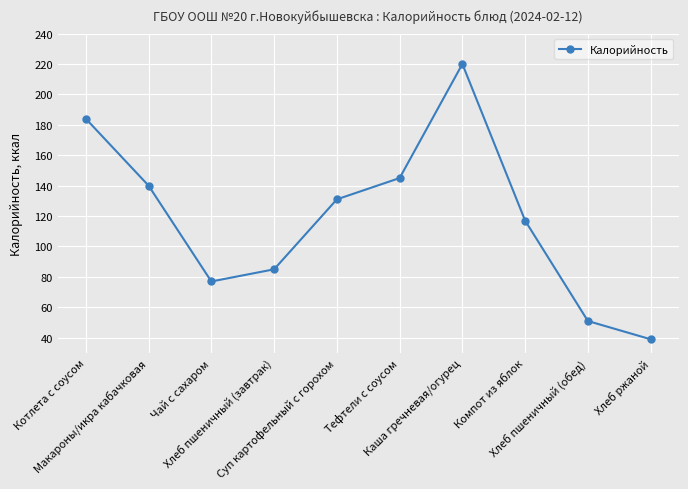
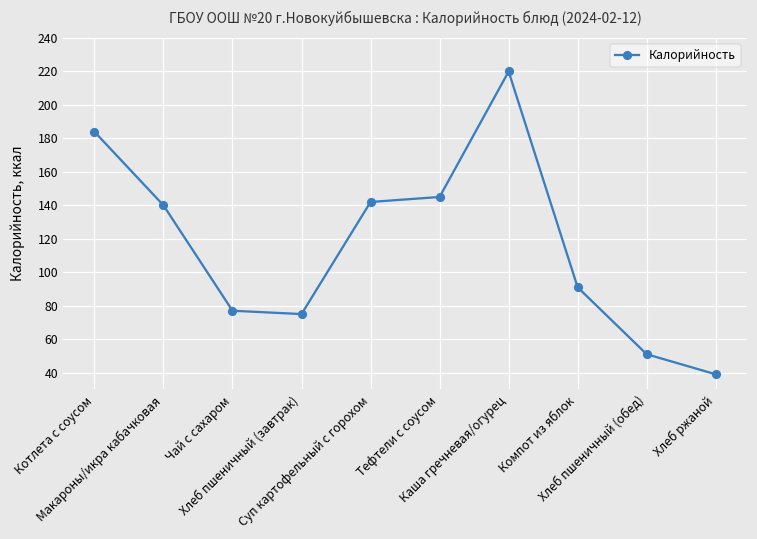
Хлеб пшеничный (завтрак): 85 -> 75
Суп картофельный с горохом: 131 -> 142
Компот из яблок: 117 -> 91
